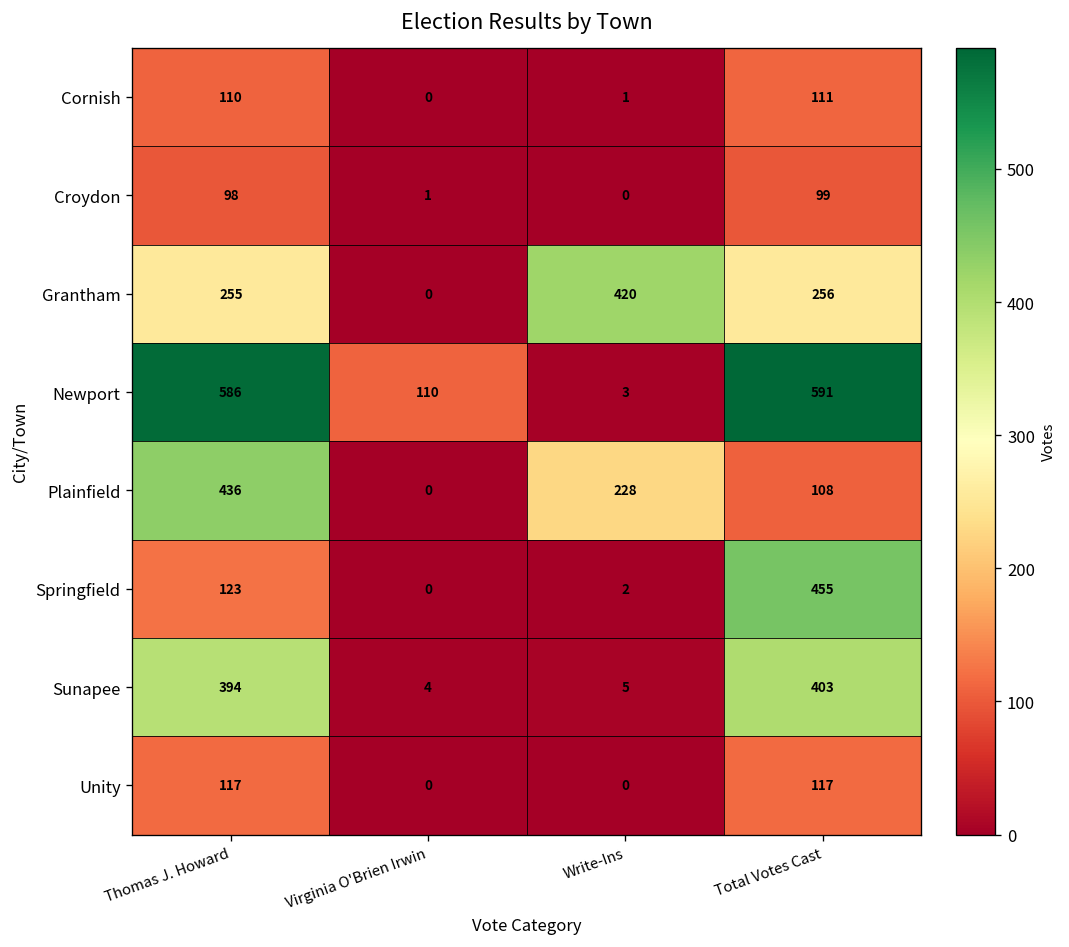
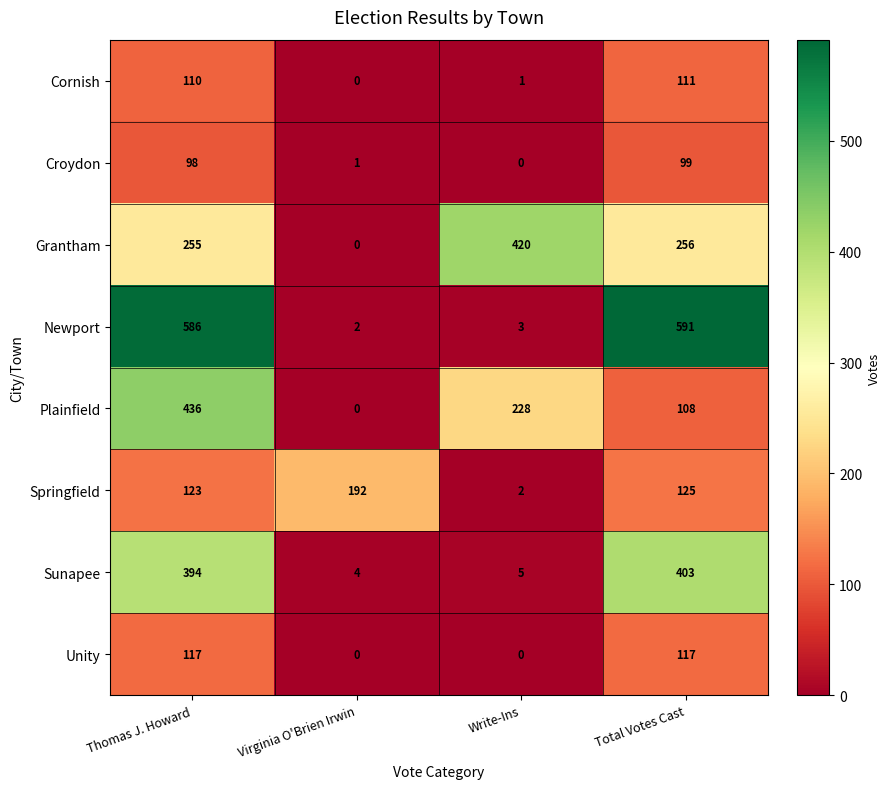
Newport, Virginia O'Brien Irwin: 110 -> 2
Springfield, Virginia O'Brien Irwin: 0 -> 192
Springfield, Total Votes Cast: 455 -> 125
